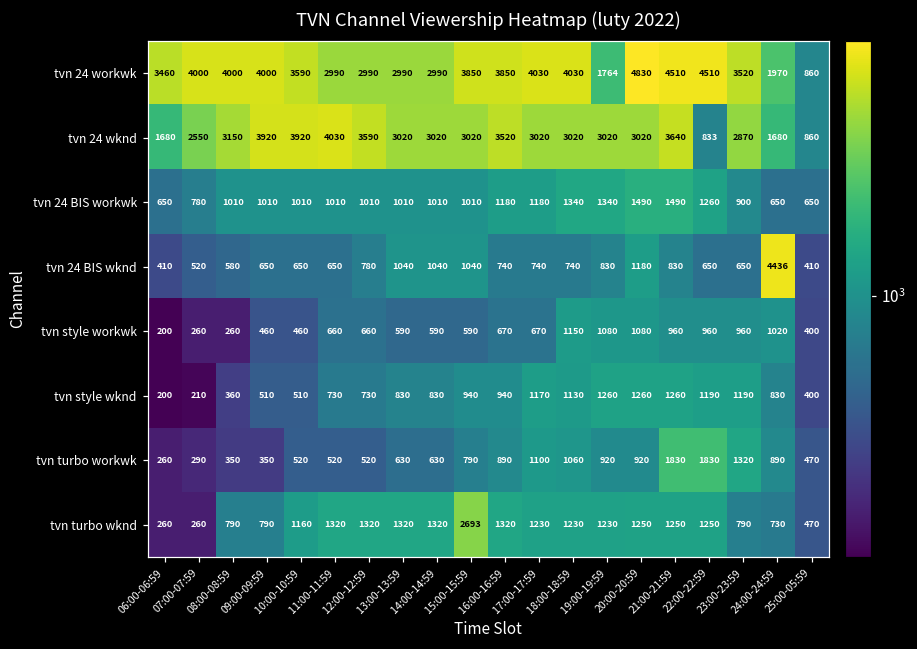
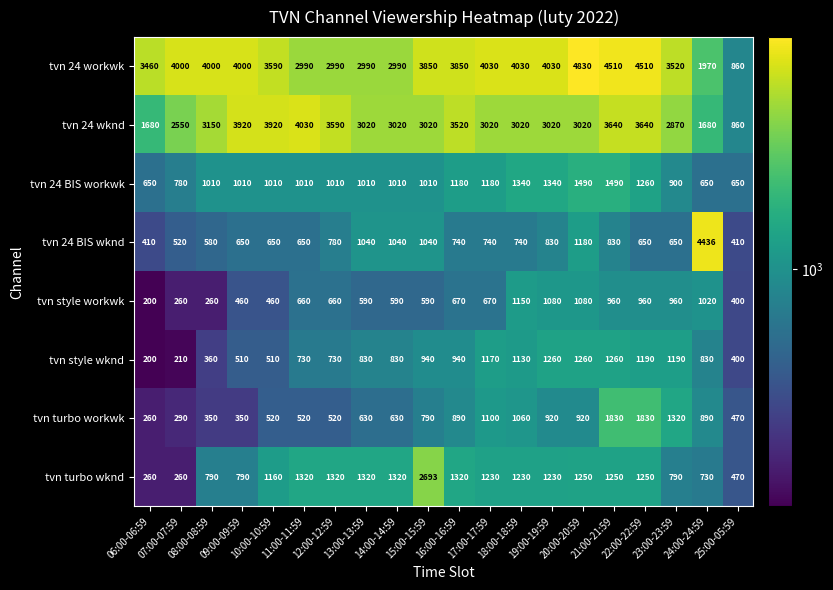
tvn 24 workwk, 19:00-19:59: 1764 -> 4030
tvn 24 wknd, 22:00-22:59: 833 -> 3640
